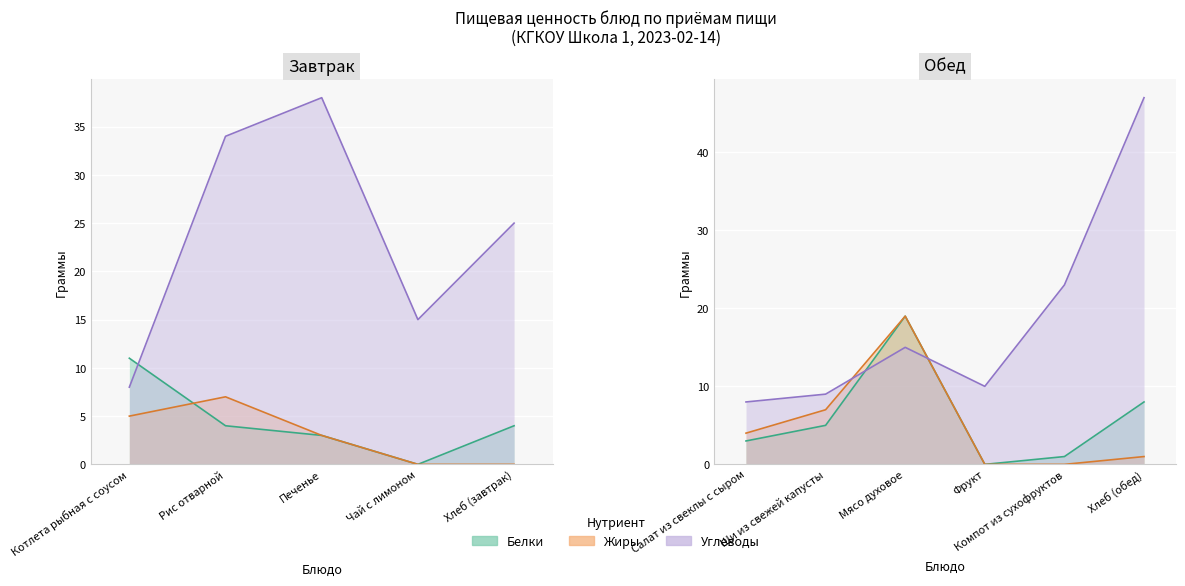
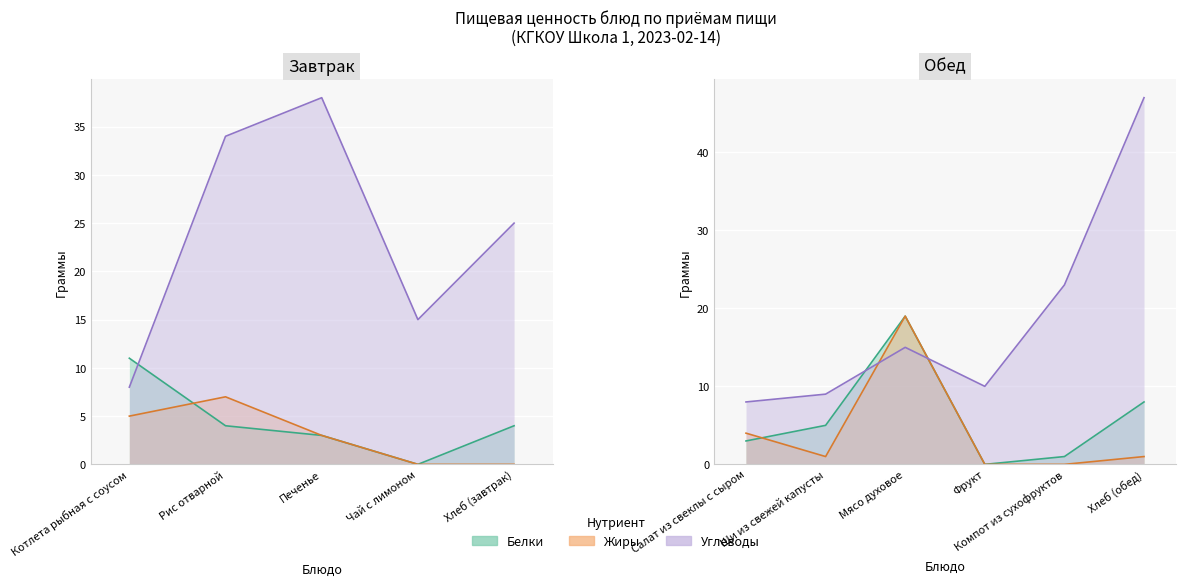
Обед, Жиры, Щи из свежей капусты: 7 -> 1
